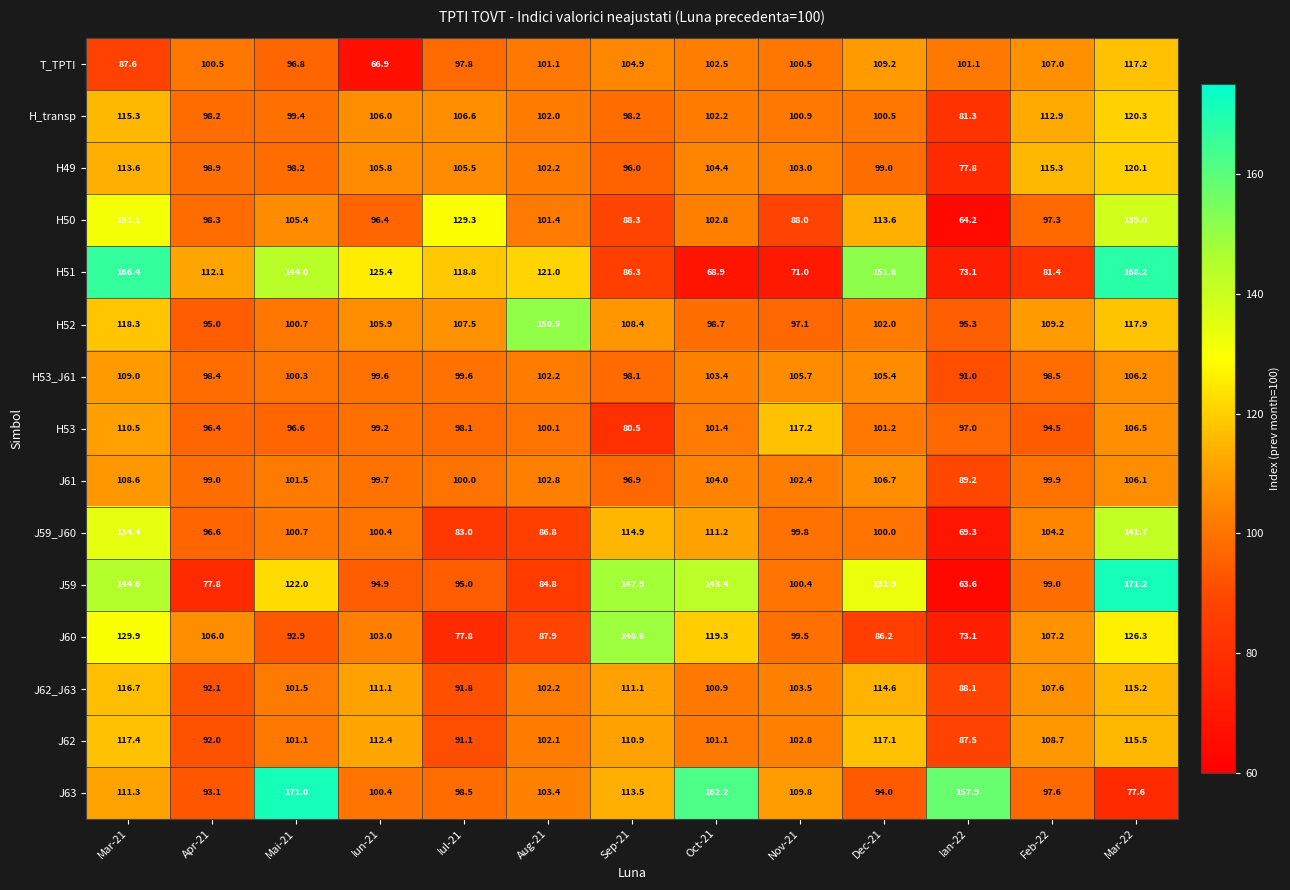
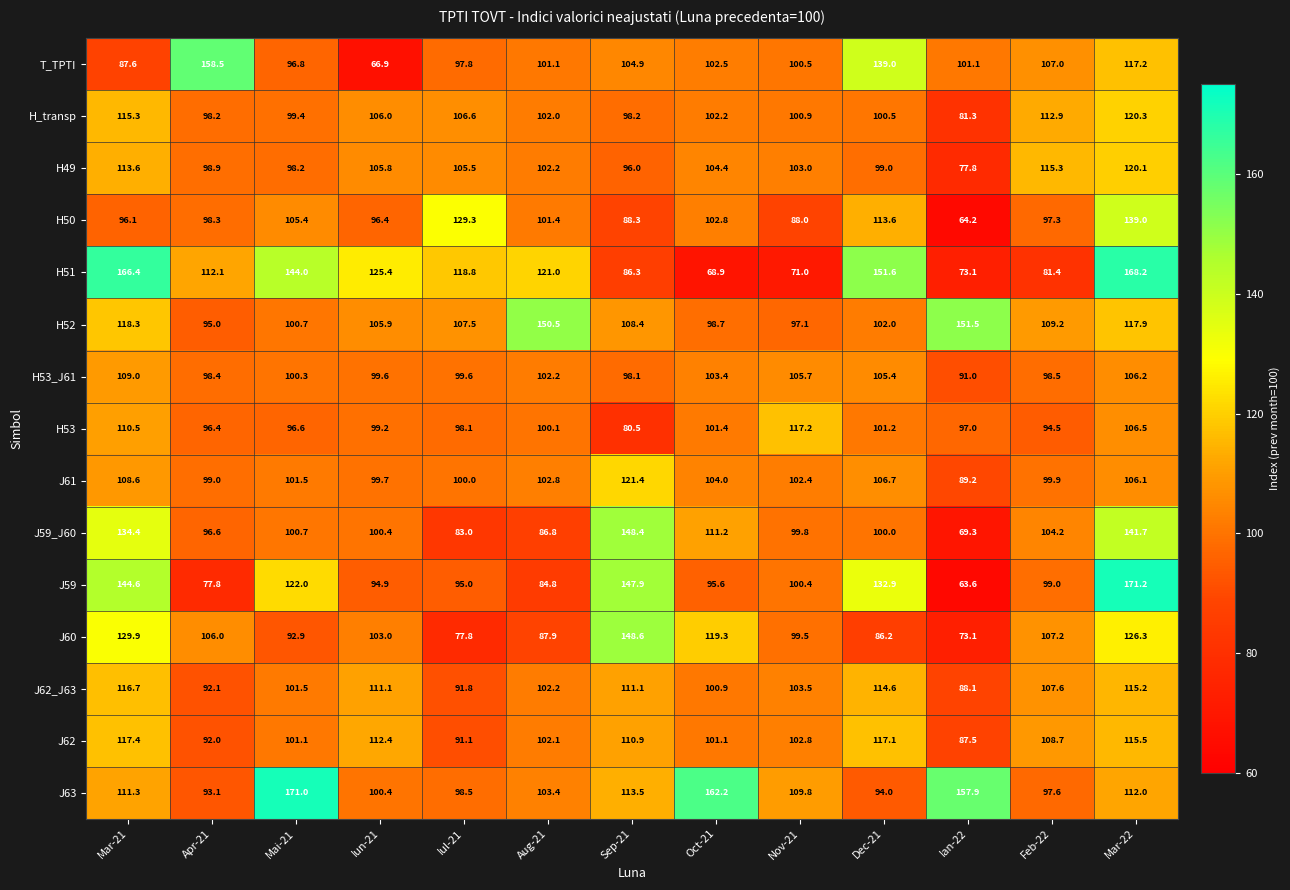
T_TPTI, Apr-21: 100.5 -> 158.5
T_TPTI, Dec-21: 109.2 -> 139.0
H50, Mar-21: 131.1 -> 96.1
H52, Ian-22: 95.3 -> 151.5
J61, Sep-21: 96.9 -> 121.4
J59_J60, Sep-21: 114.9 -> 148.4
J59, Oct-21: 143.4 -> 95.6
J63, Mar-22: 77.6 -> 112.0
